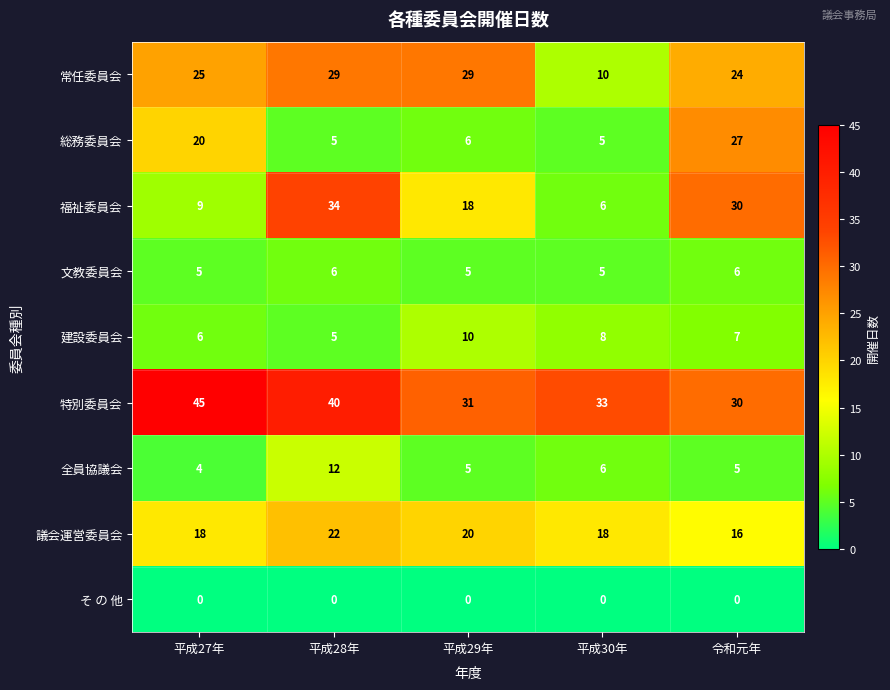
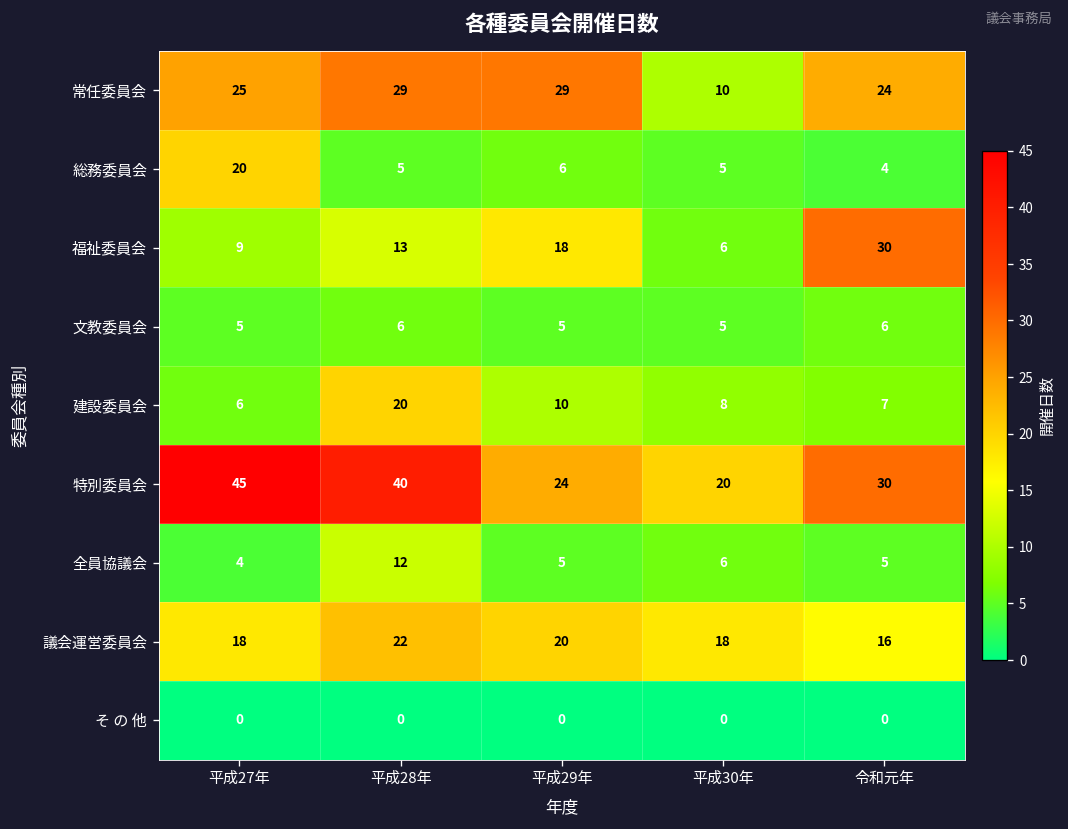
総務委員会, 令和元年: 27 -> 4
福祉委員会, 平成28年: 34 -> 13
建設委員会, 平成28年: 5 -> 20
特別委員会, 平成29年: 31 -> 24
特別委員会, 平成30年: 33 -> 20
